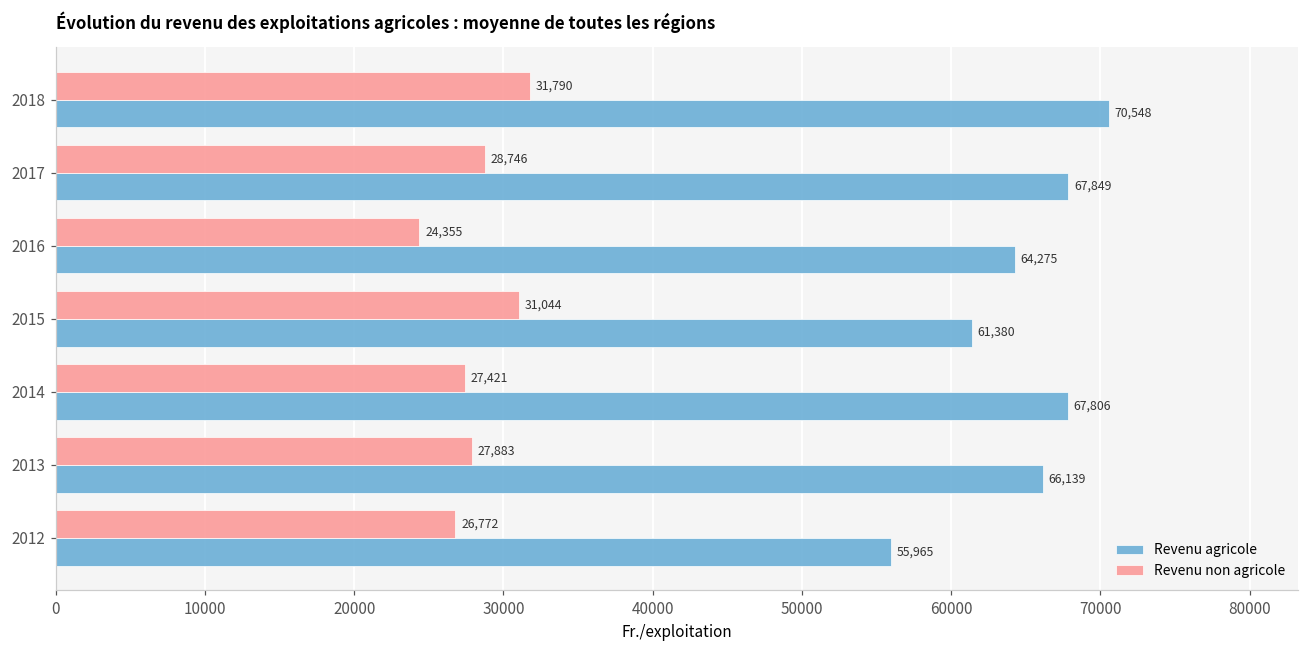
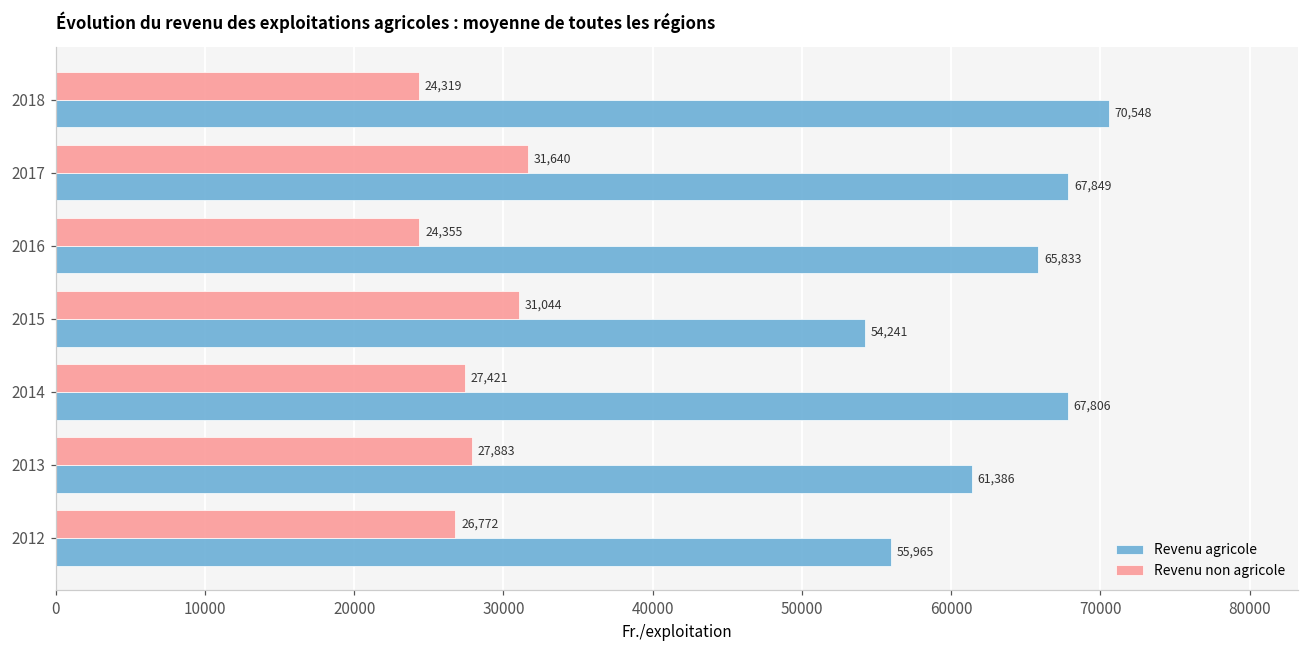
Revenu non agricole, 2018: 31,790 -> 24,319
Revenu non agricole, 2017: 28,746 -> 31,640
Revenu agricole, 2016: 64,275 -> 65,833
Revenu agricole, 2015: 61,380 -> 54,241
Revenu agricole, 2013: 66,139 -> 61,386
